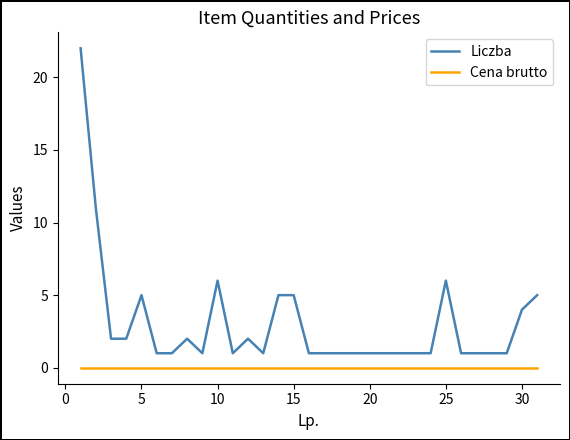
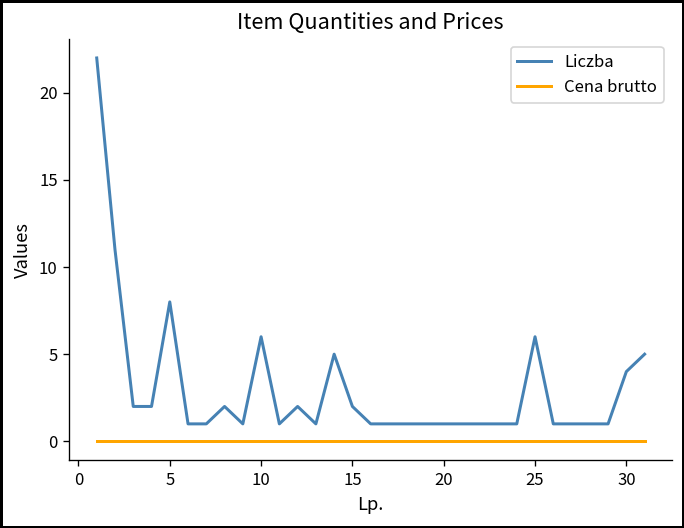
Liczba, 5: 5 -> 8
Liczba, 15: 5 -> 2
